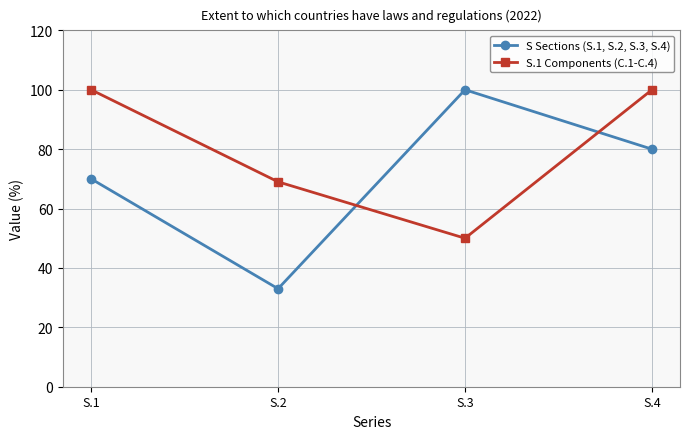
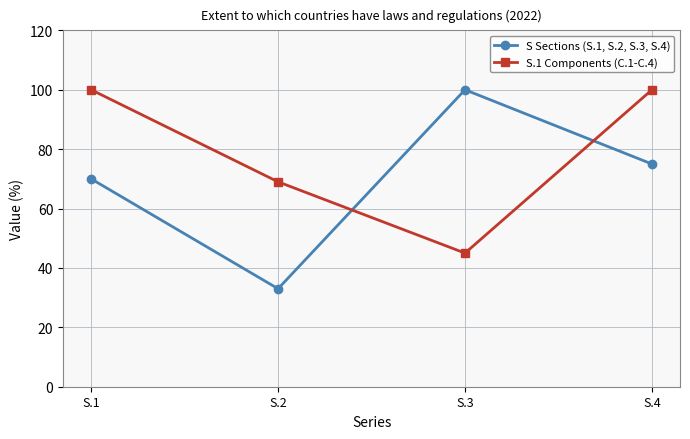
S.1 Components (C.1-C.4), S.3: 50 -> 45
S Sections (S.1, S.2, S.3, S.4), S.4: 80 -> 75
